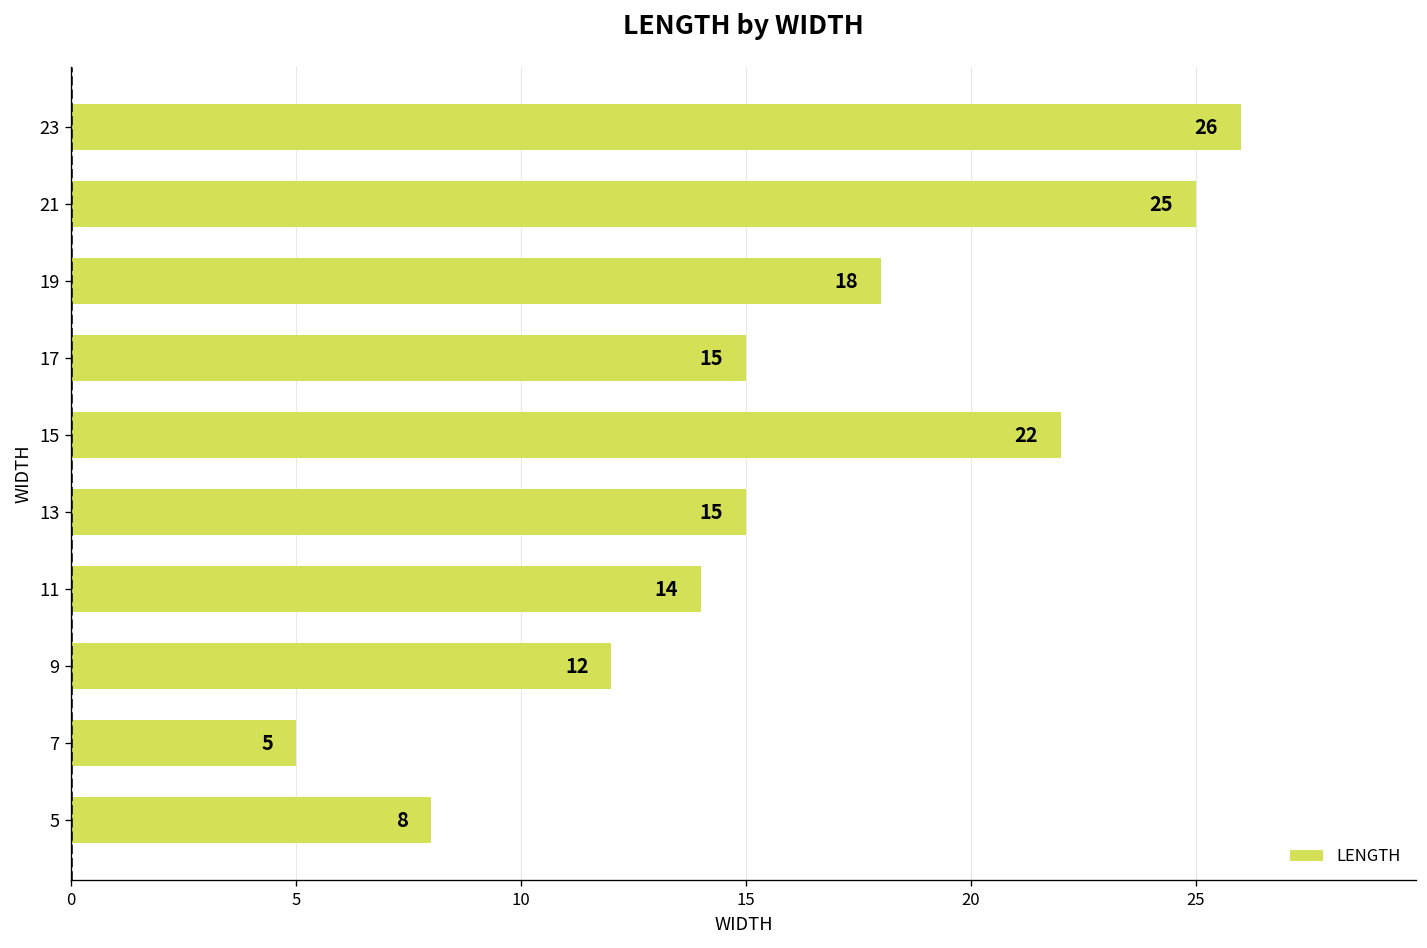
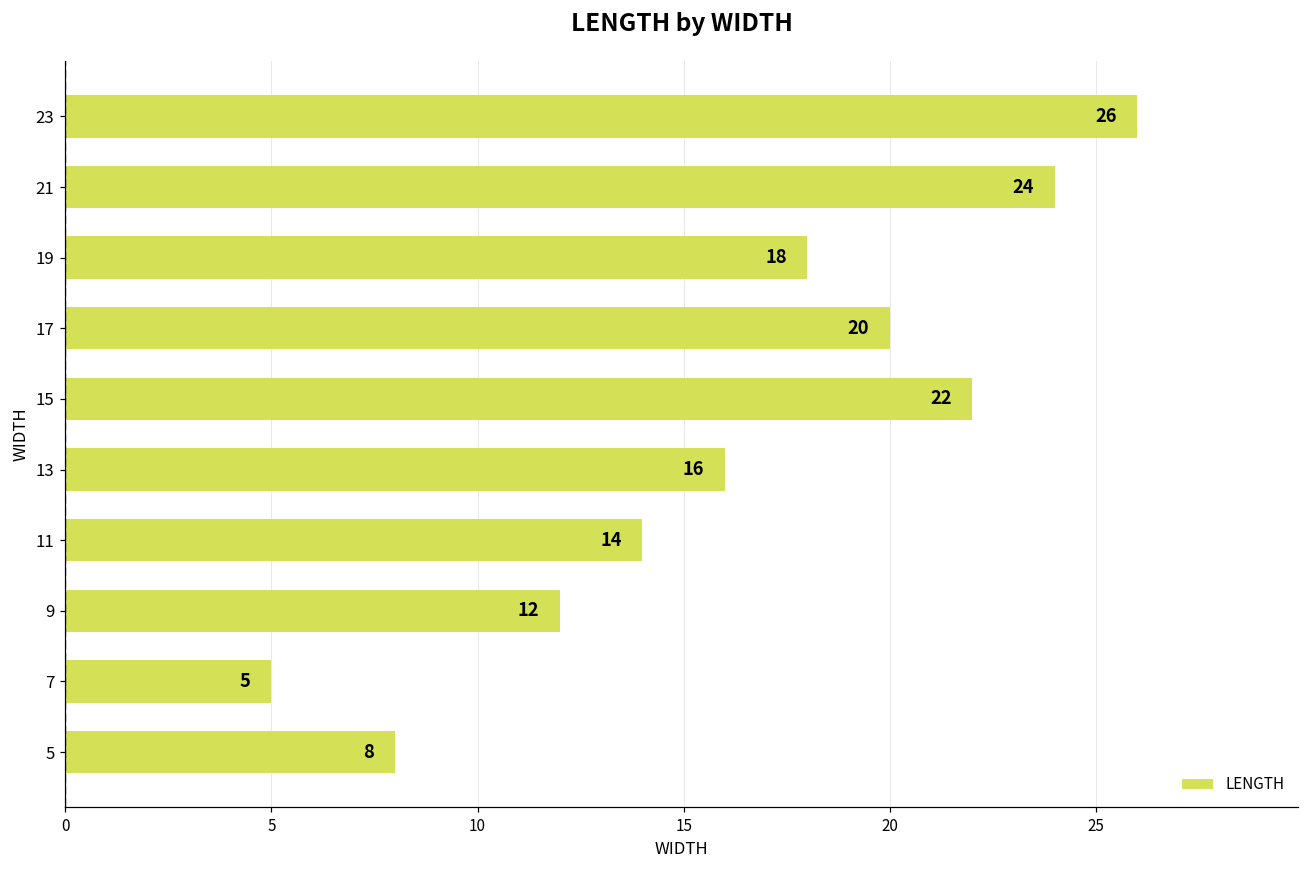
21: 25 -> 24
17: 15 -> 20
13: 15 -> 16
